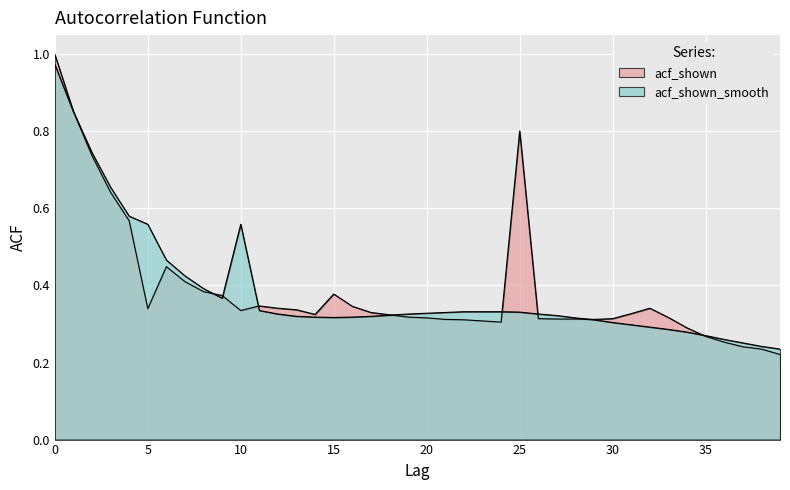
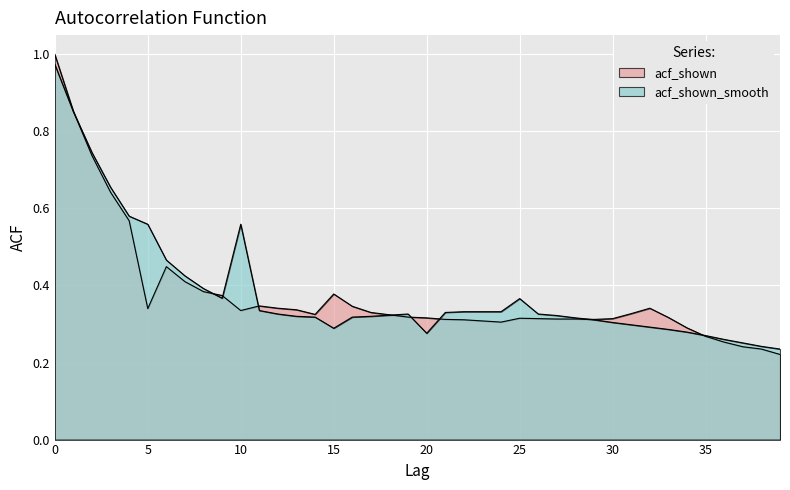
acf_shown_smooth, 15: 0.32 -> 0.29
acf_shown_smooth, 20: 0.33 -> 0.28
acf_shown, 25: 0.80 -> 0.32
acf_shown_smooth, 25: 0.33 -> 0.37
